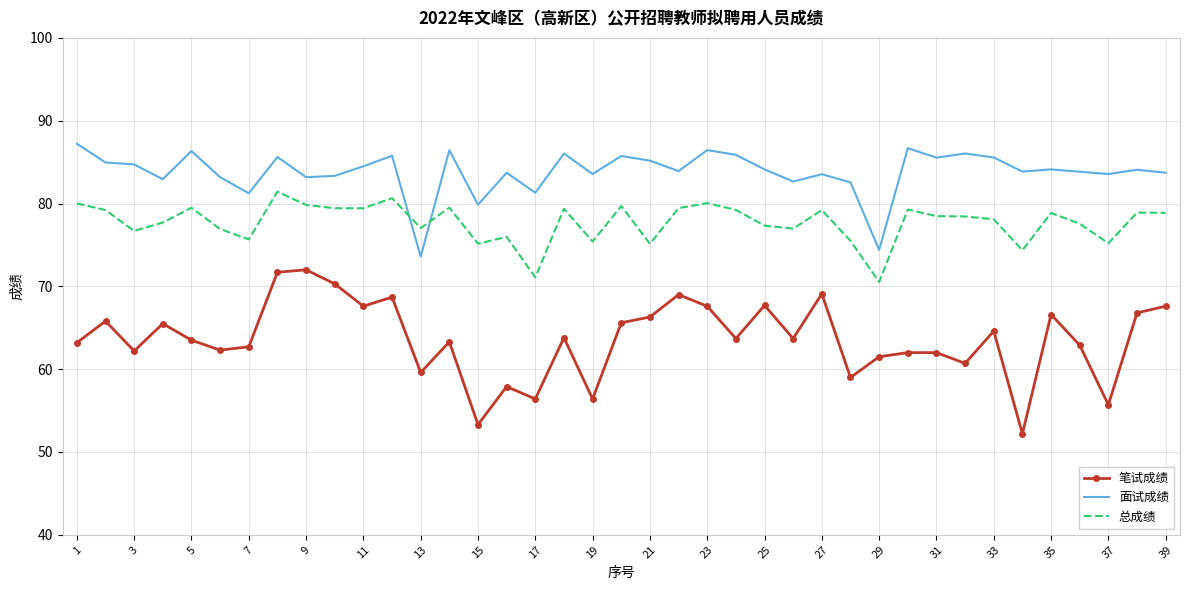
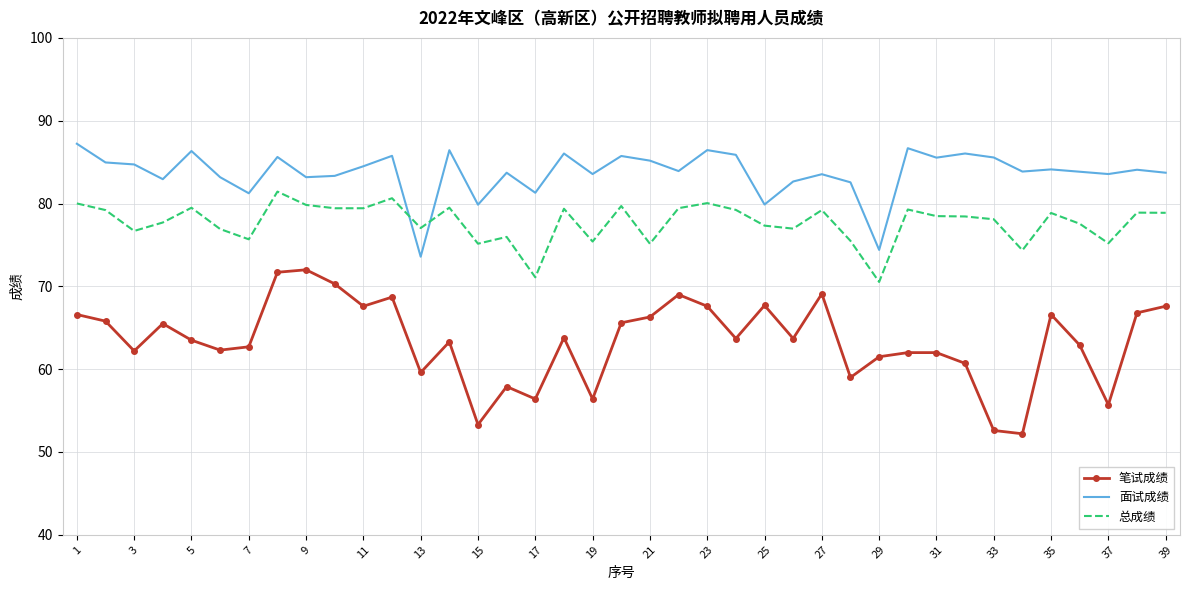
笔试成绩, 1: 63 -> 67
面试成绩, 25: 84 -> 80
笔试成绩, 33: 65 -> 53
